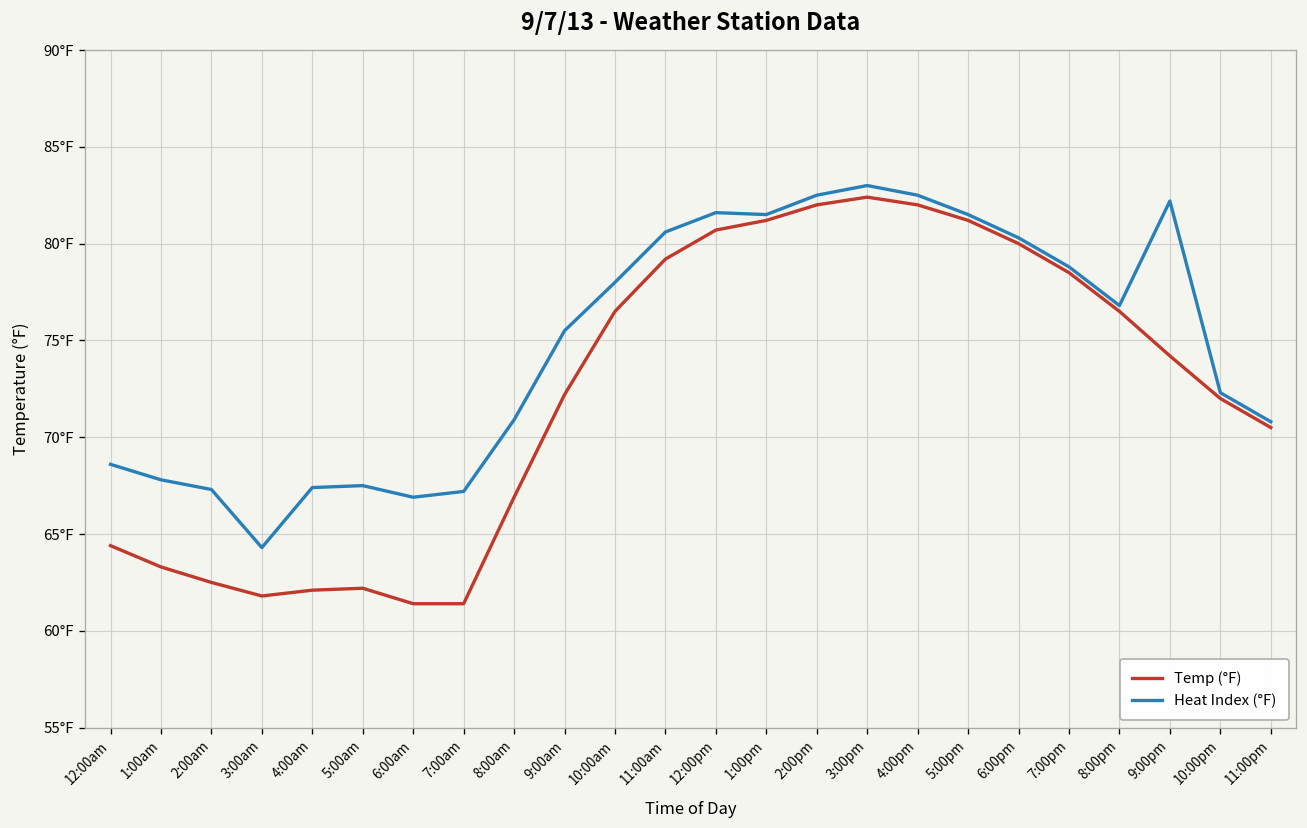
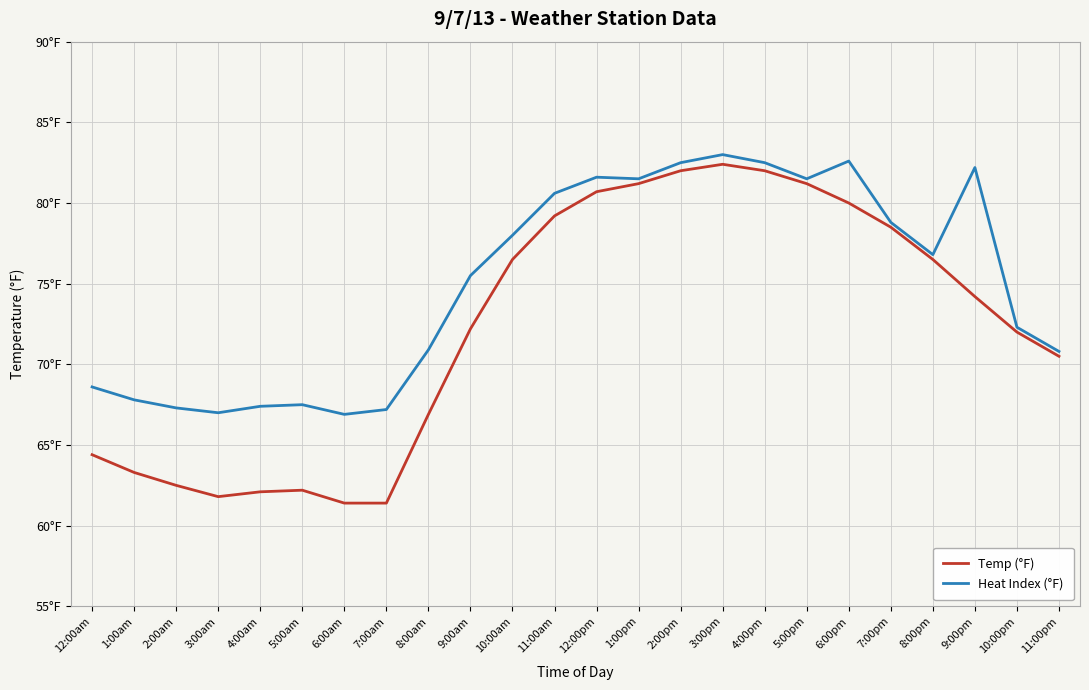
Heat Index (°F), 3:00am: 64.3°F -> 67.0°F
Heat Index (°F), 6:00pm: 80.3°F -> 82.6°F
